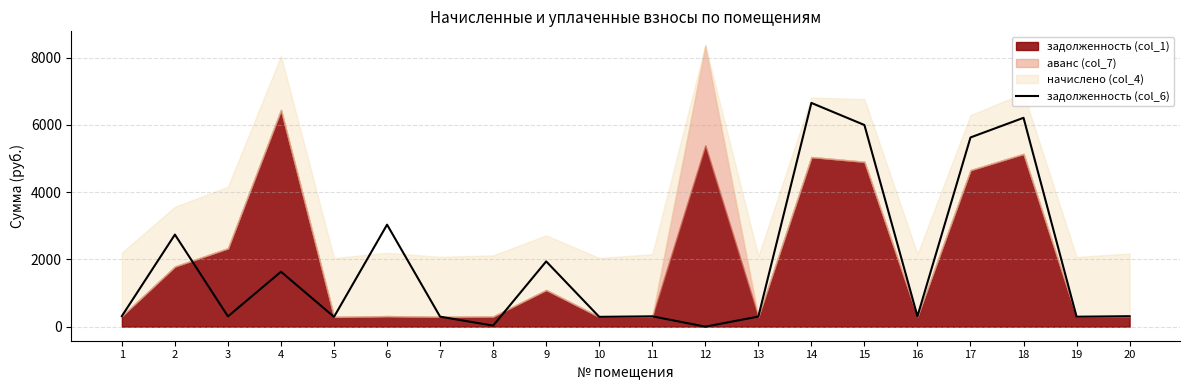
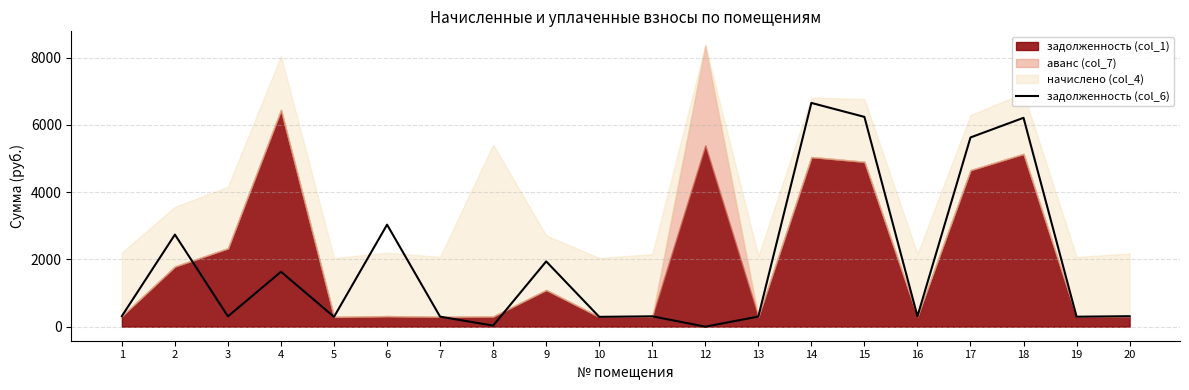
начислено (col_4), 8: 1800 -> 5100
задолженность (col_6), 15: 6000 -> 6200
